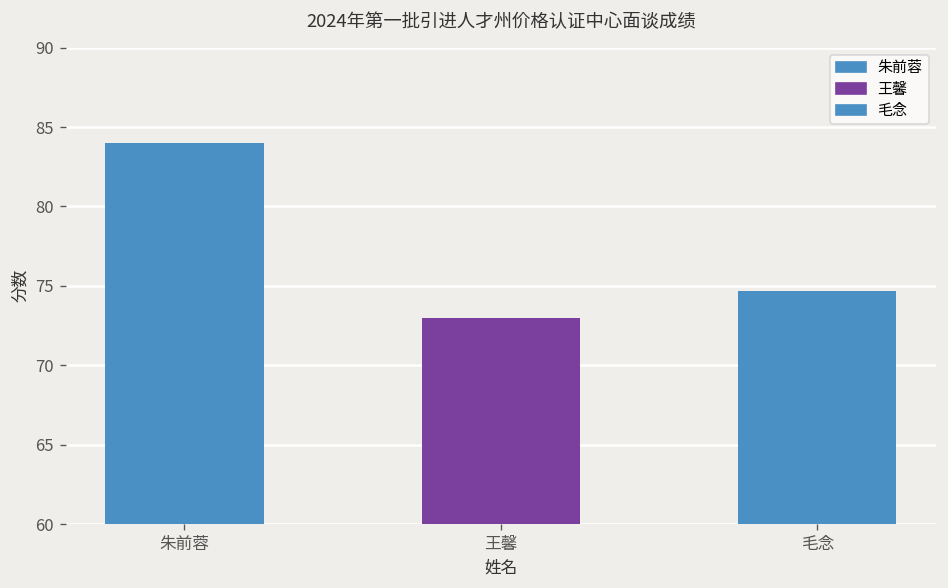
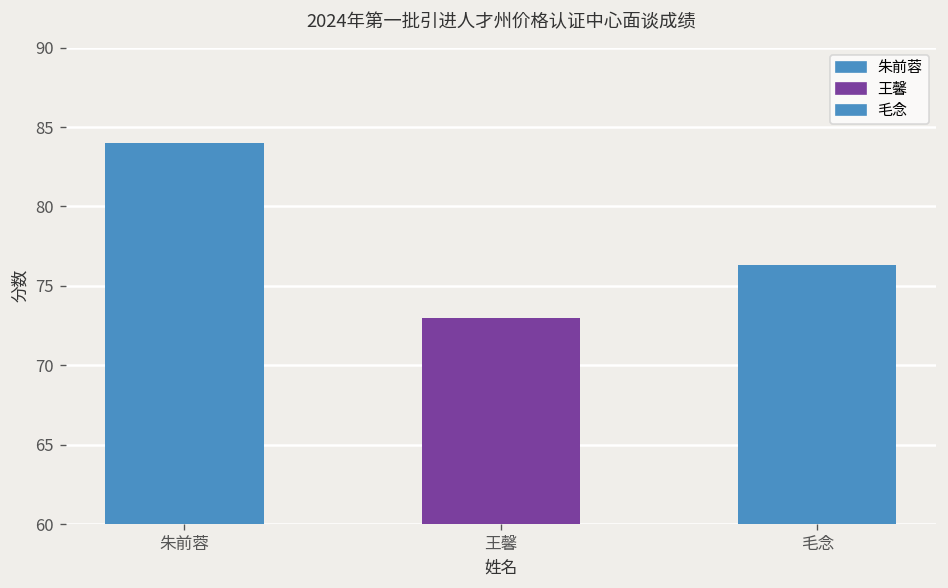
毛念: 74.7 -> 76.3
